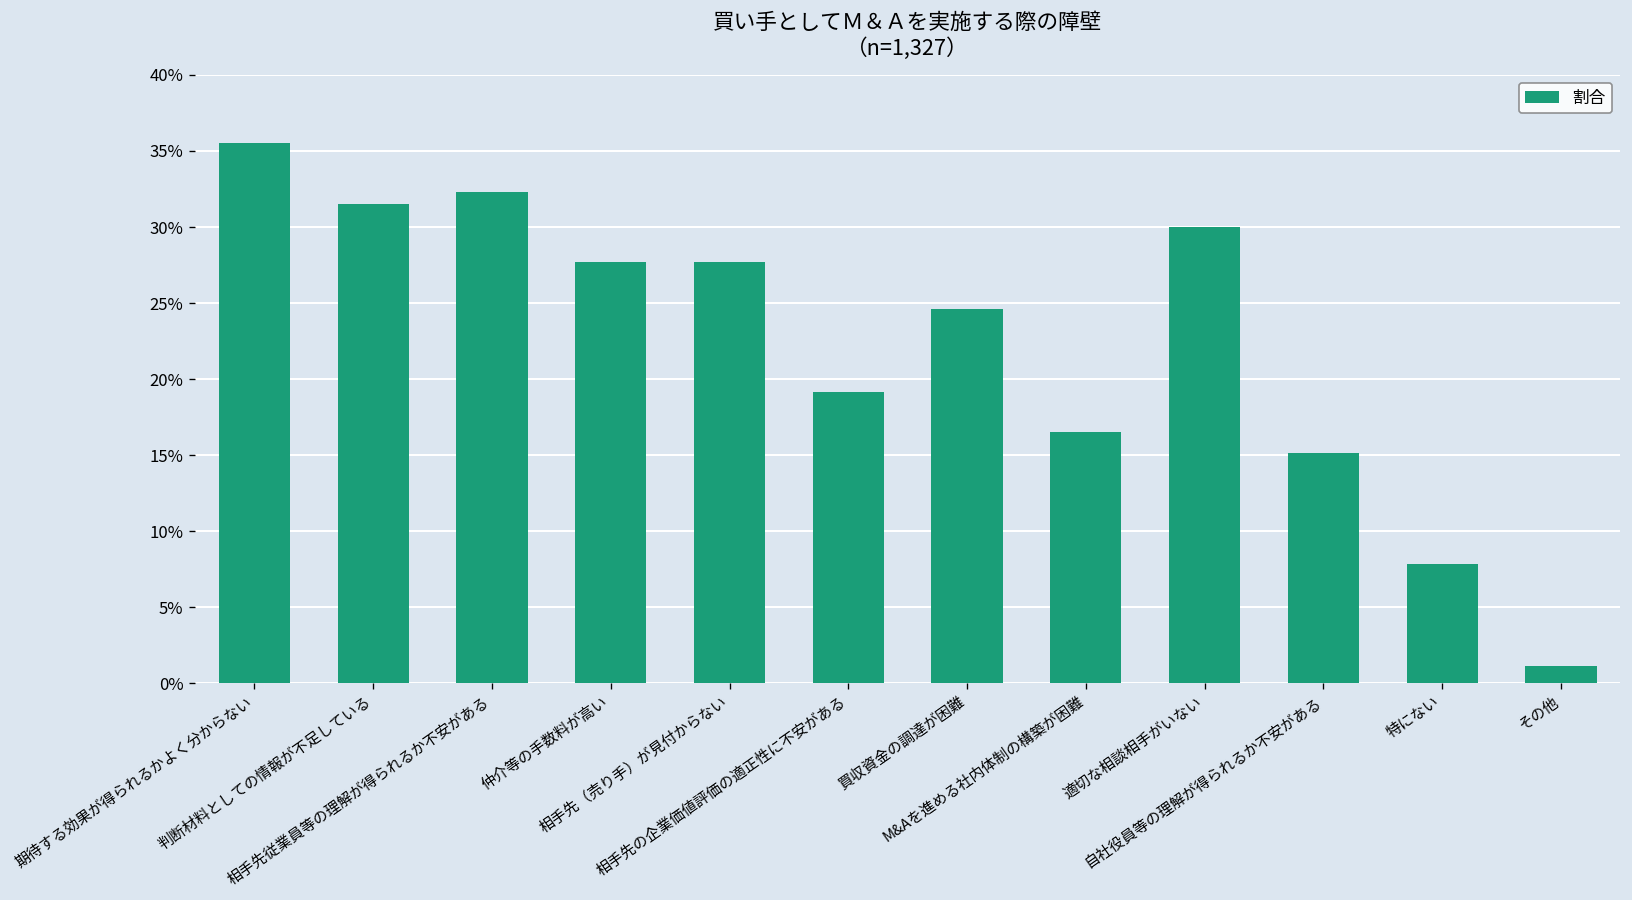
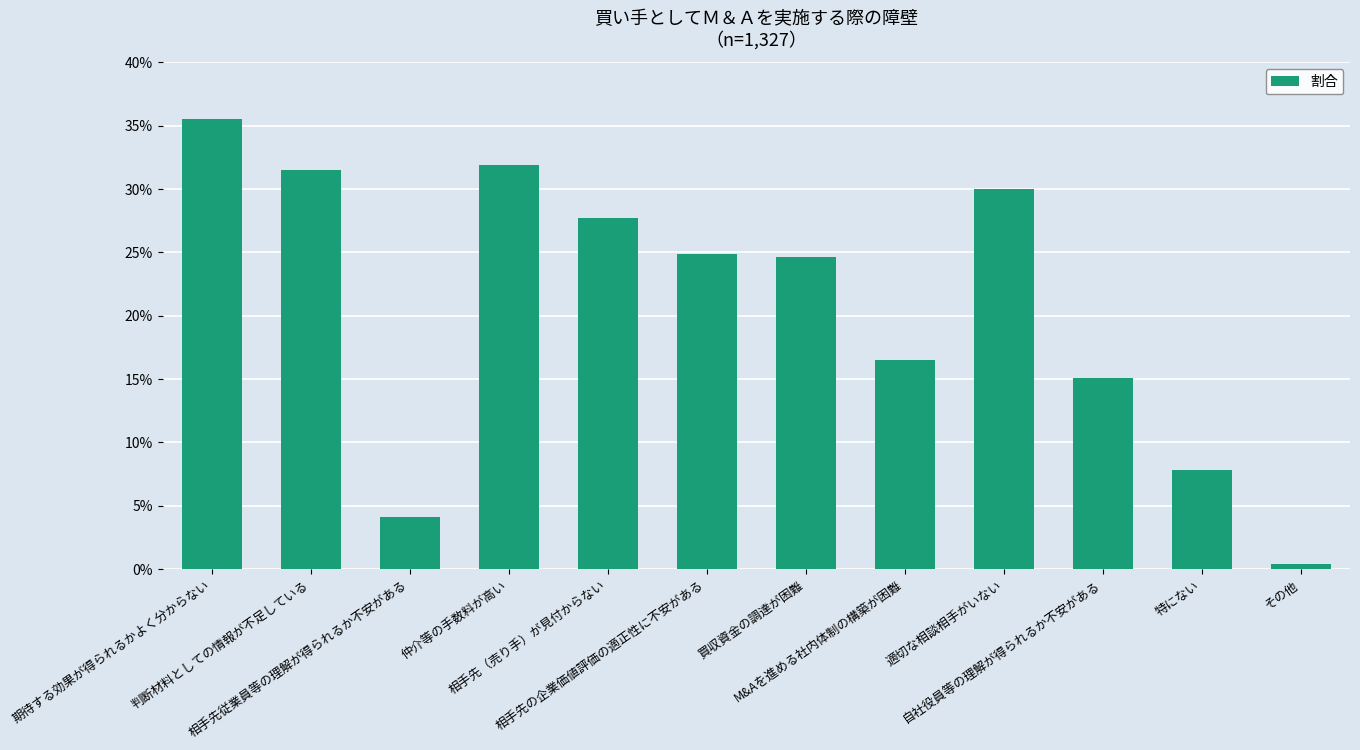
相手先従業員等の理解が得られるか不安がある: 32.3% -> 4.1%
仲介等の手数料が高い: 27.7% -> 31.9%
相手先の企業価値評価の適正性に不安がある: 19.1% -> 24.9%
その他: 1.1% -> 0.4%
